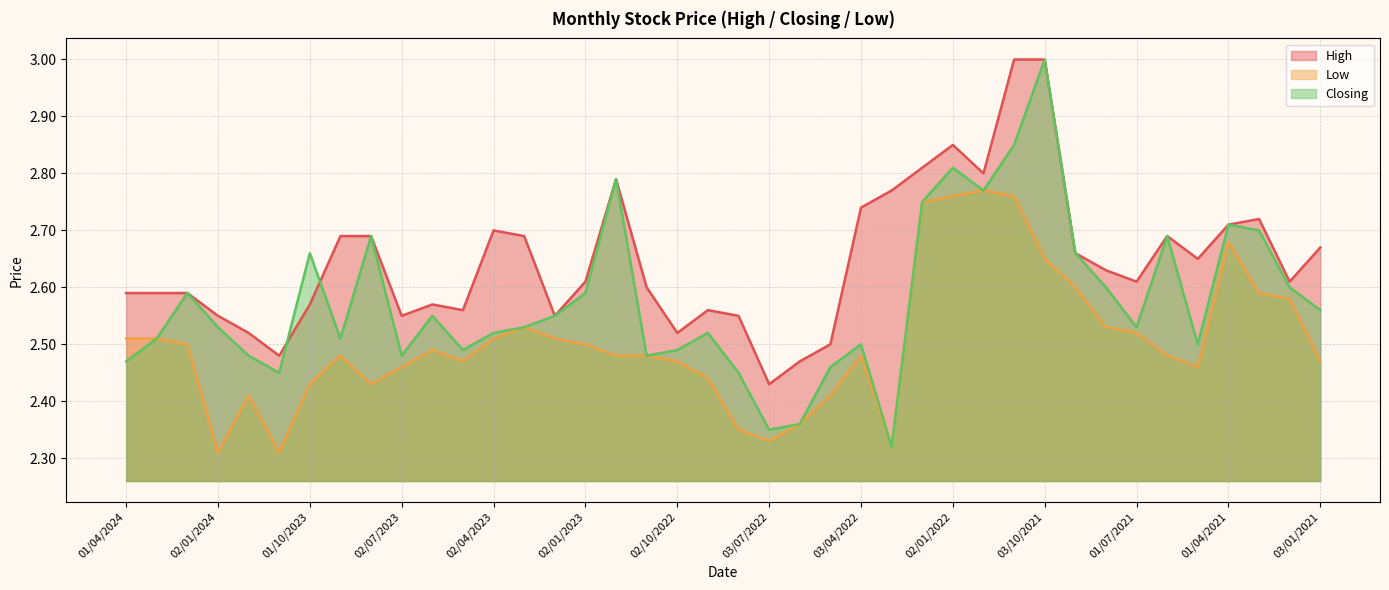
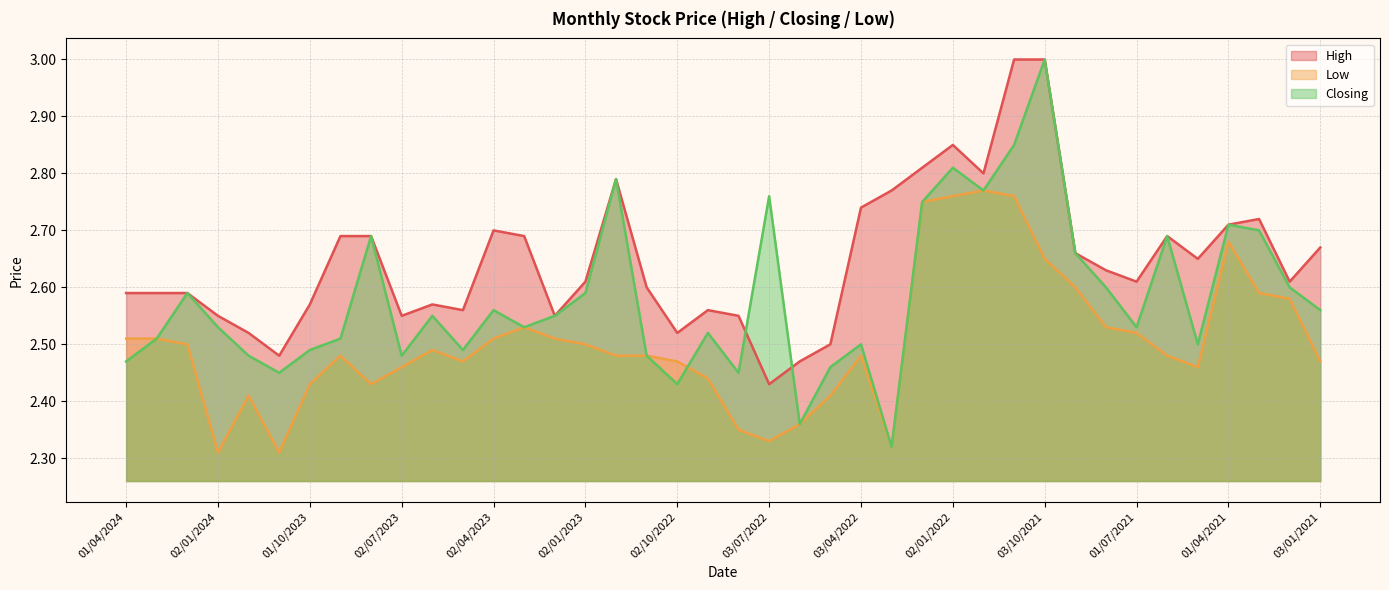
Closing, 01/10/2023: 2.66 -> 2.49
Closing, 02/04/2023: 2.52 -> 2.56
Closing, 02/10/2022: 2.49 -> 2.43
Closing, 03/07/2022: 2.35 -> 2.76
